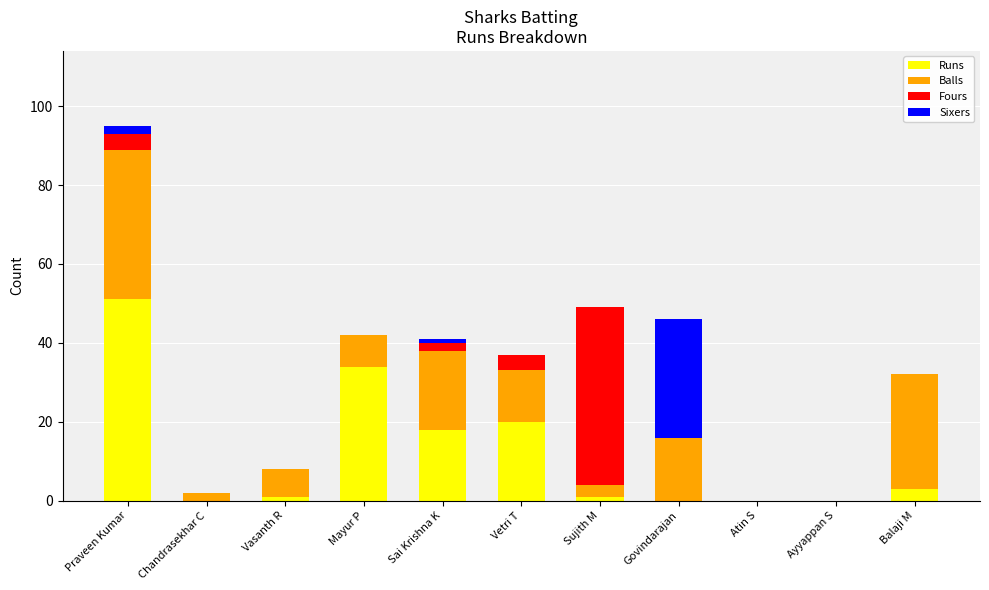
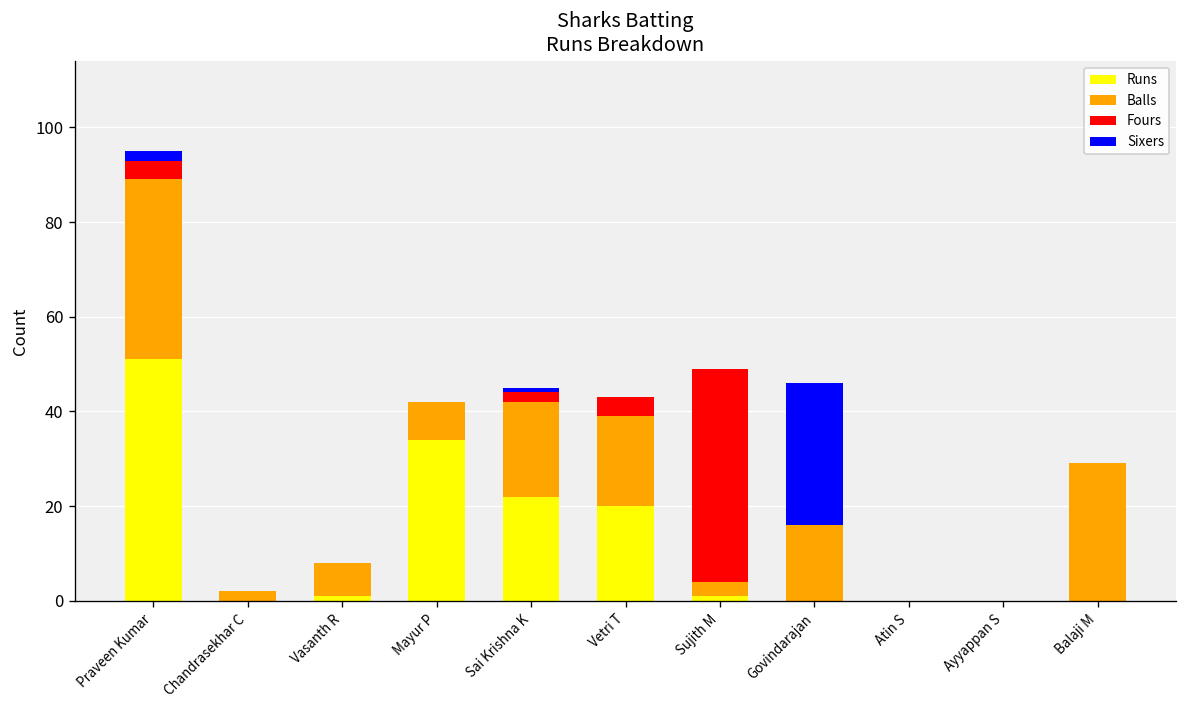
Runs, Sai Krishna K: 18 -> 22
Balls, Vetri T: 13 -> 19
Runs, Balaji M: 3 -> 0
